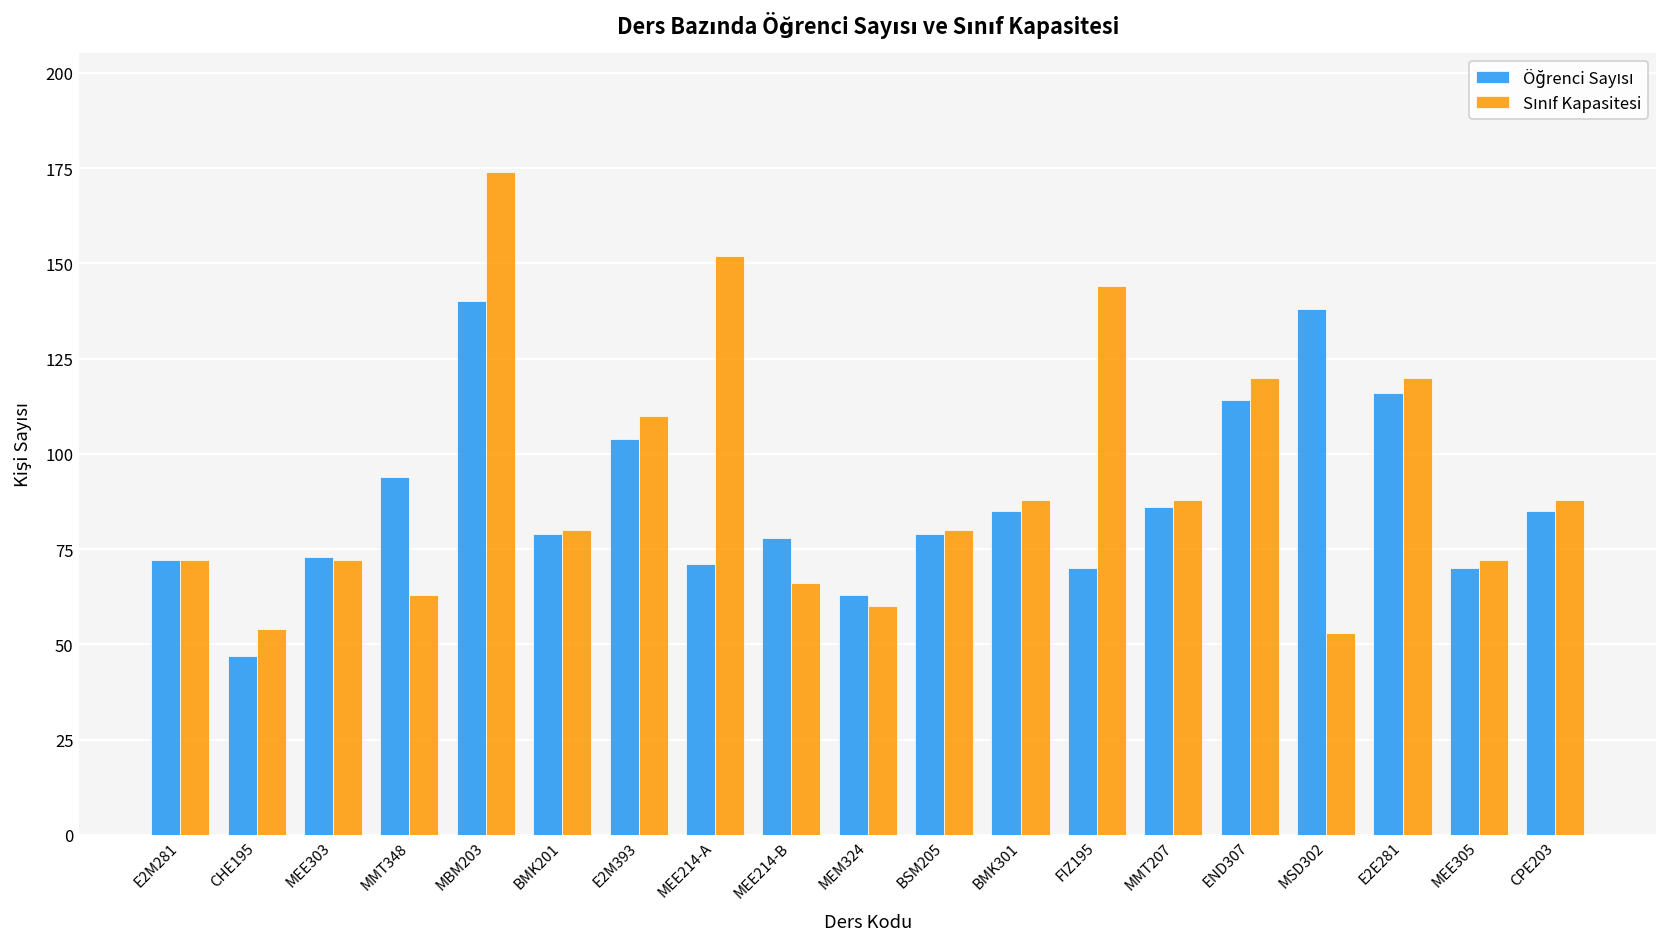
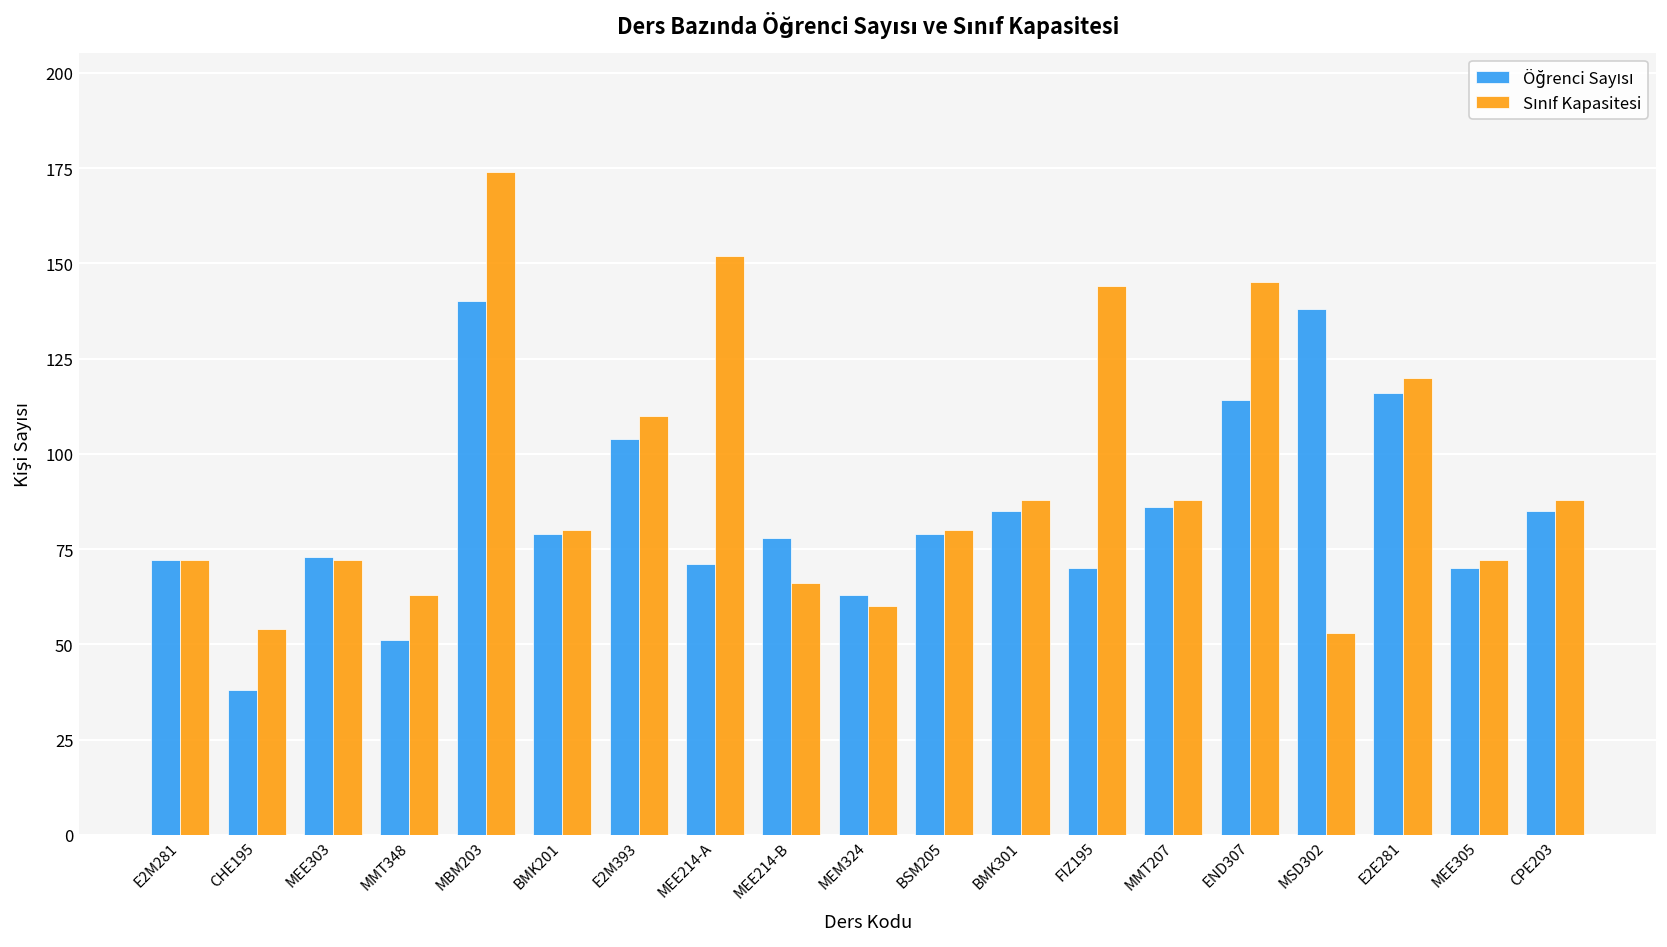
Öğrenci Sayısı, CHE195: 47 -> 38
Öğrenci Sayısı, MMT348: 94 -> 51
Sınıf Kapasitesi, END307: 120 -> 145
